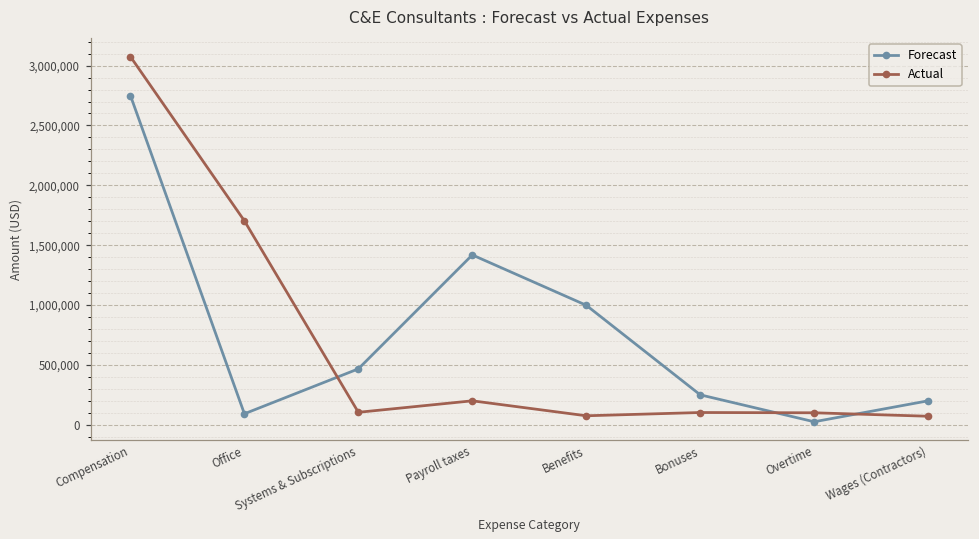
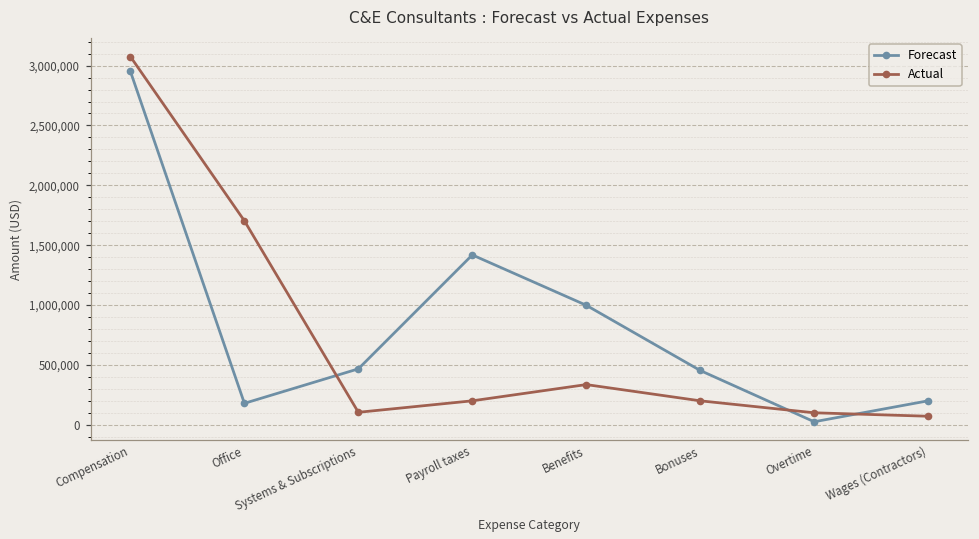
Forecast, Compensation: 2,750,000 -> 2,950,000
Forecast, Office: 90,000 -> 180,000
Actual, Benefits: 80,000 -> 340,000
Forecast, Bonuses: 250,000 -> 450,000
Actual, Bonuses: 100,000 -> 200,000
